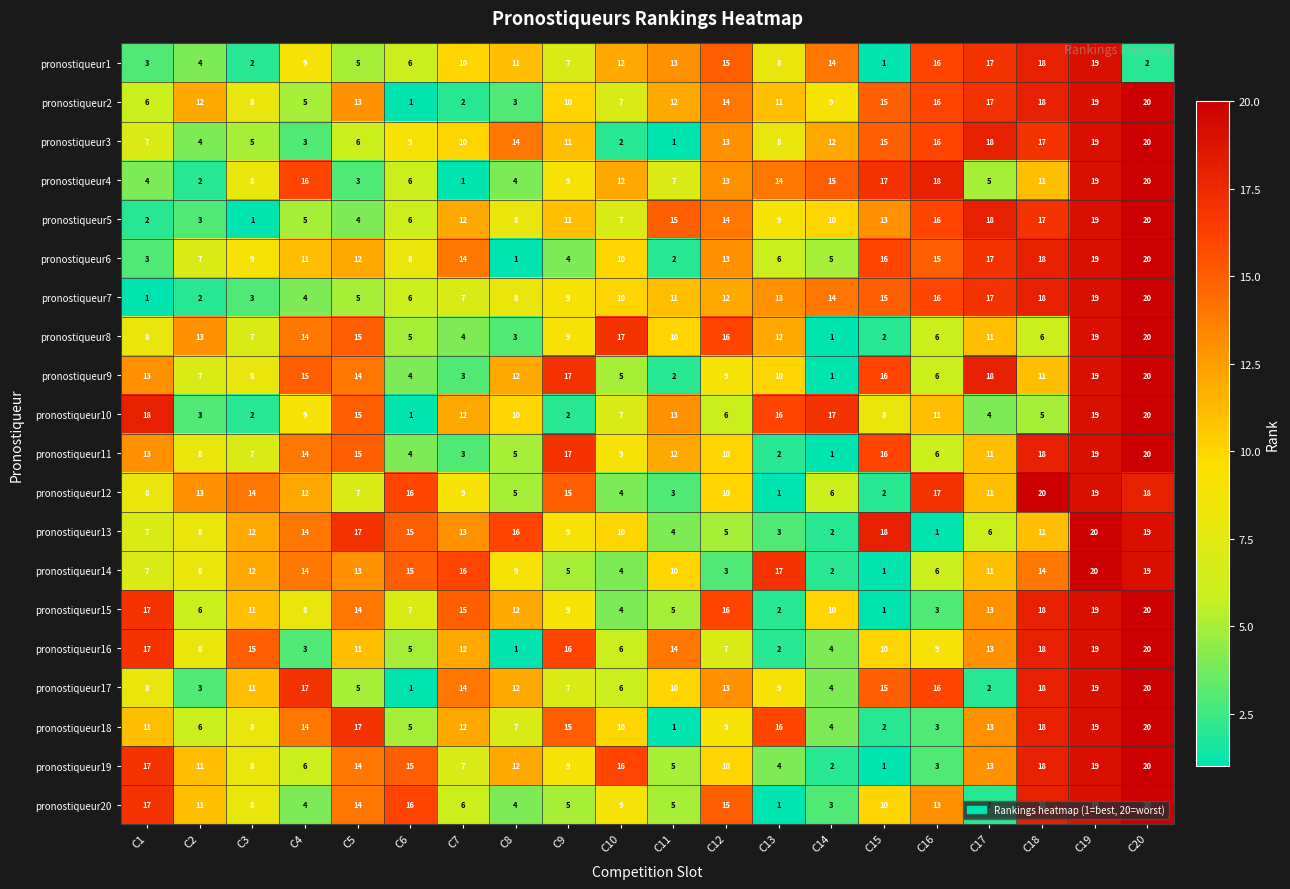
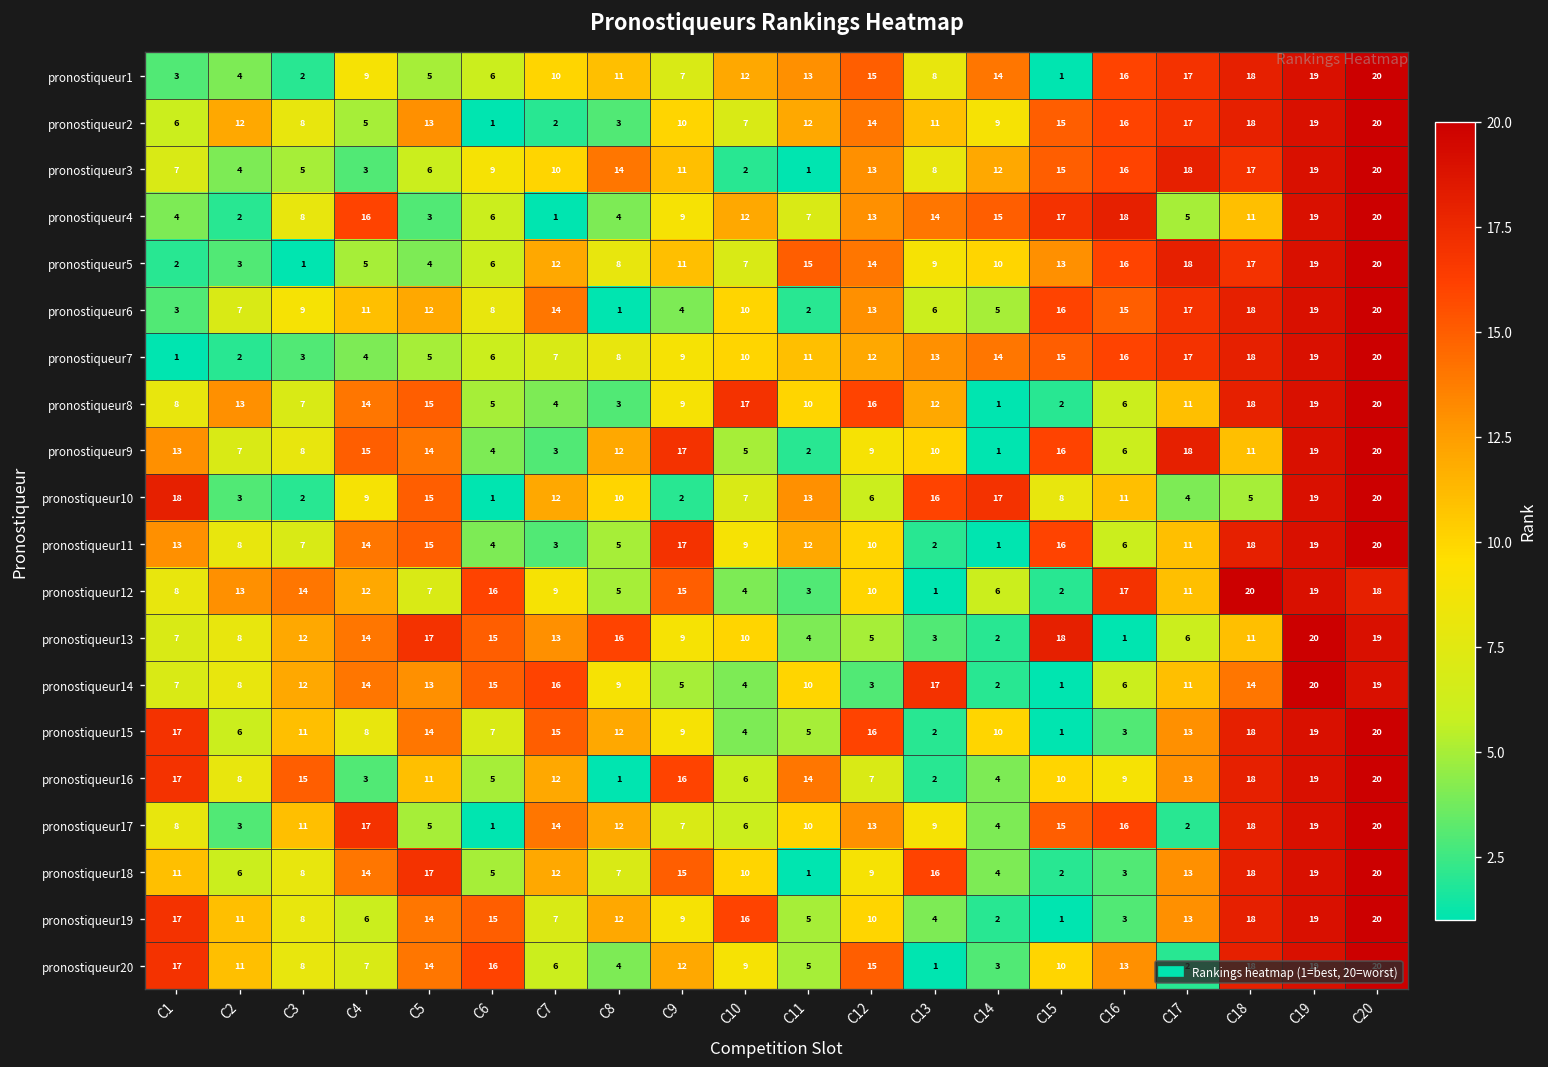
pronostiqueur1, C20: 2 -> 20
pronostiqueur8, C18: 6 -> 18
pronostiqueur20, C4: 4 -> 7
pronostiqueur20, C9: 5 -> 12
